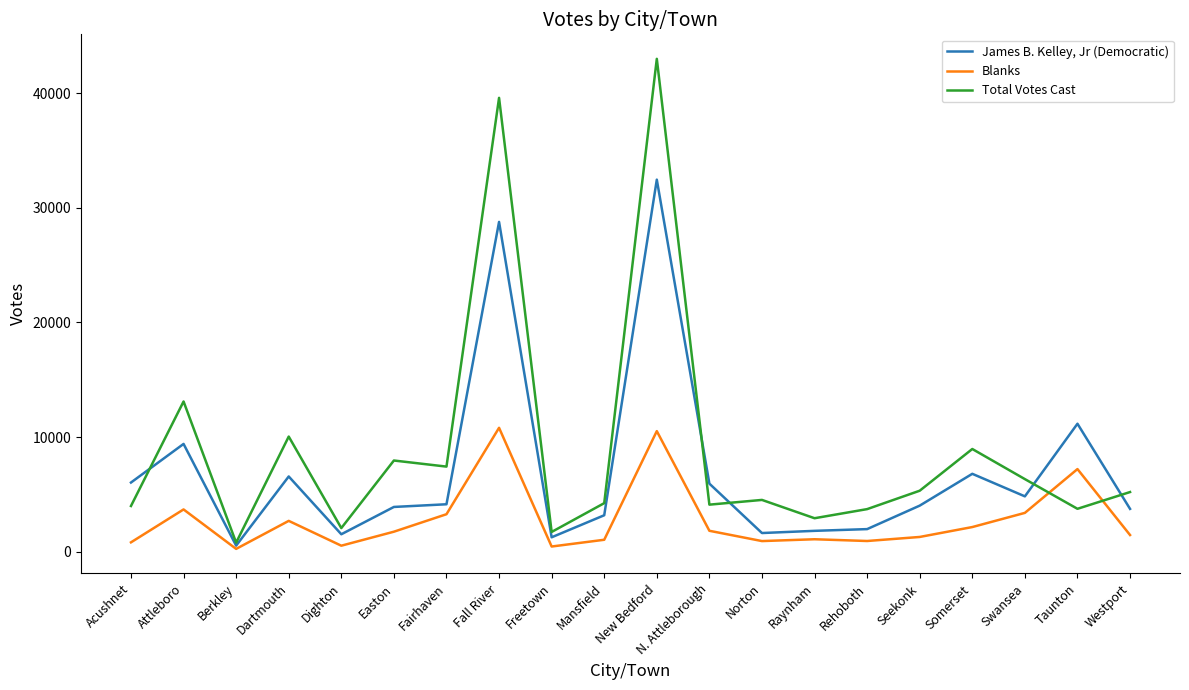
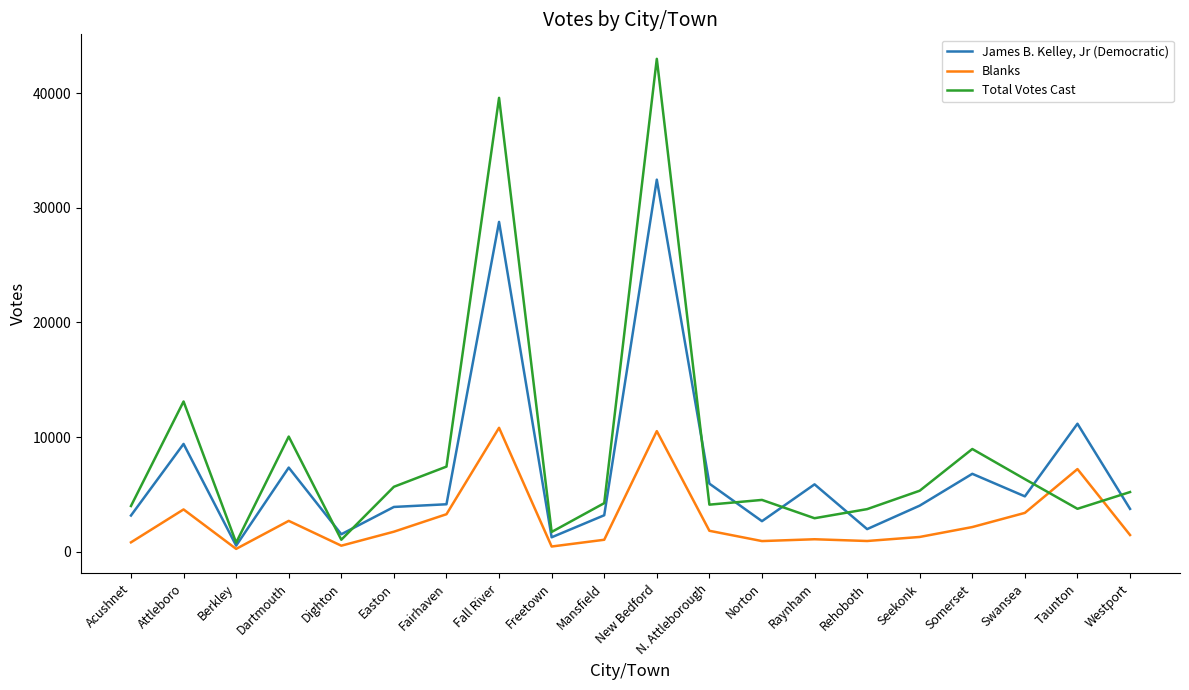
James B. Kelley, Jr (Democratic), Acushnet: 6000 -> 3200
James B. Kelley, Jr (Democratic), Dartmouth: 6600 -> 7300
Total Votes Cast, Dighton: 2100 -> 1100
Total Votes Cast, Easton: 8000 -> 5700
James B. Kelley, Jr (Democratic), Norton: 1600 -> 2700
James B. Kelley, Jr (Democratic), Raynham: 1800 -> 5900
